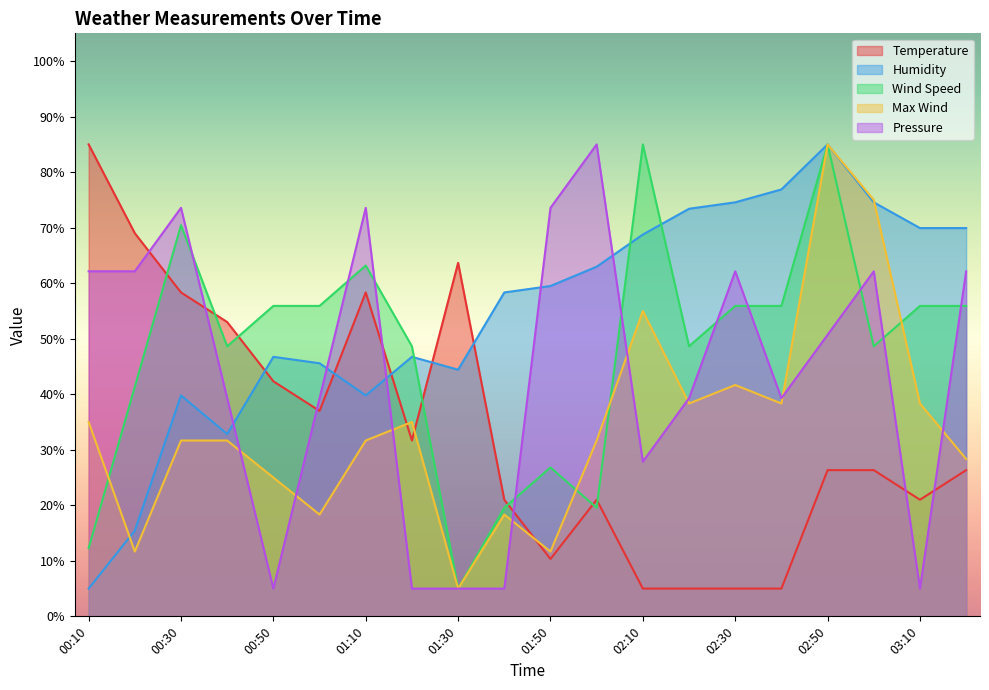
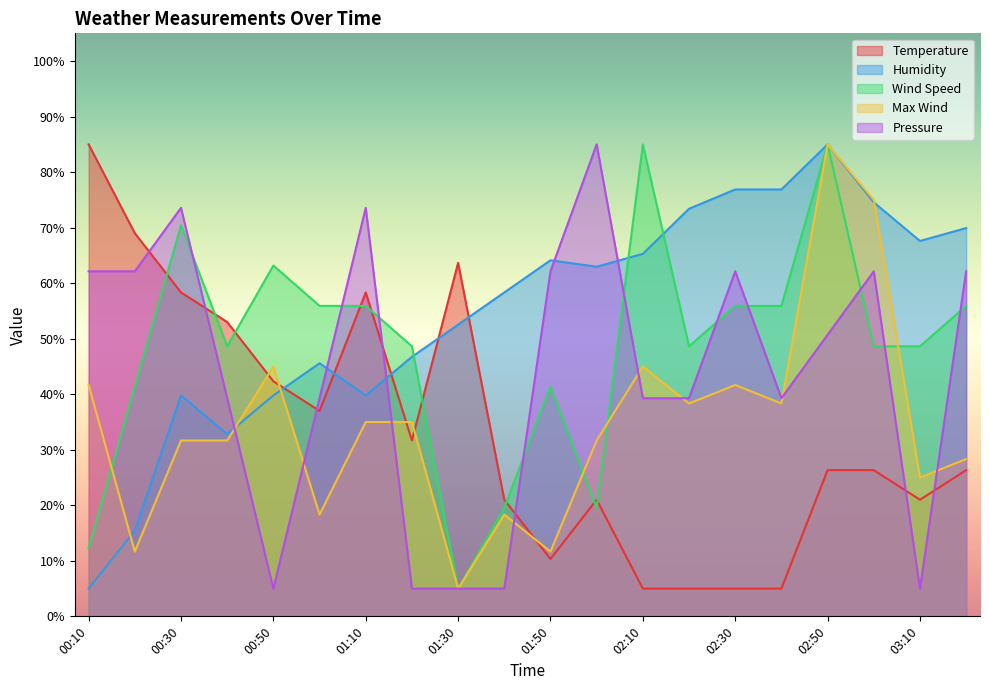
Max Wind, 00:10: 35% -> 42%
Humidity, 00:50: 47% -> 40%
Wind Speed, 00:50: 56% -> 63%
Max Wind, 00:50: 25% -> 45%
Wind Speed, 01:10: 63% -> 56%
Max Wind, 01:10: 32% -> 35%
Humidity, 01:30: 44% -> 53%
Humidity, 01:50: 59% -> 64%
Wind Speed, 01:50: 27% -> 41%
Pressure, 01:50: 74% -> 62%
Humidity, 02:10: 69% -> 65%
Max Wind, 02:10: 55% -> 45%
Pressure, 02:10: 28% -> 39%
Humidity, 02:30: 75% -> 77%
Humidity, 03:10: 70% -> 68%
Wind Speed, 03:10: 56% -> 49%
Max Wind, 03:10: 38% -> 25%
